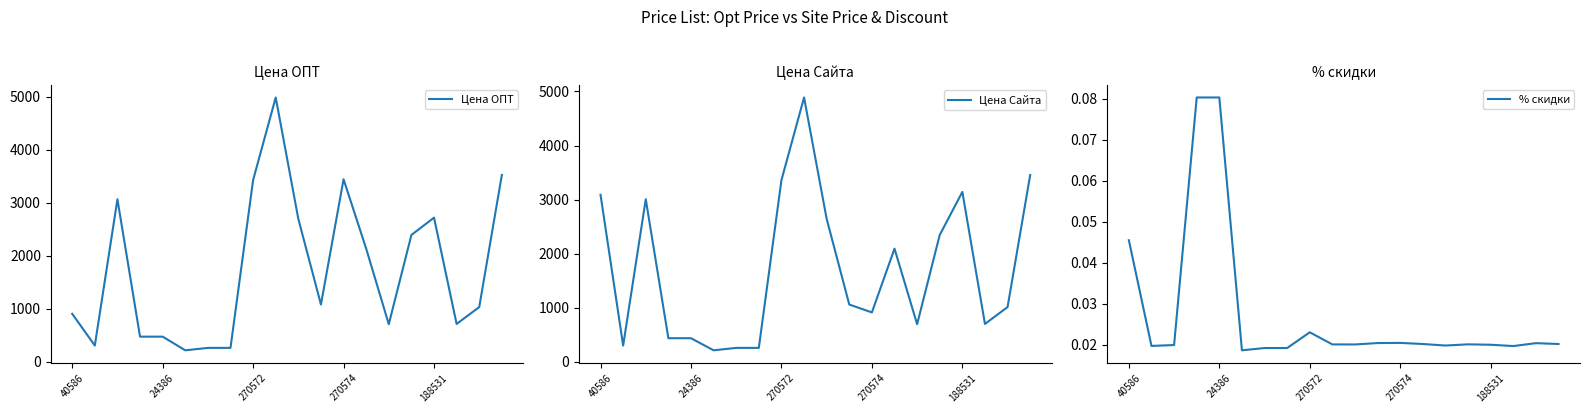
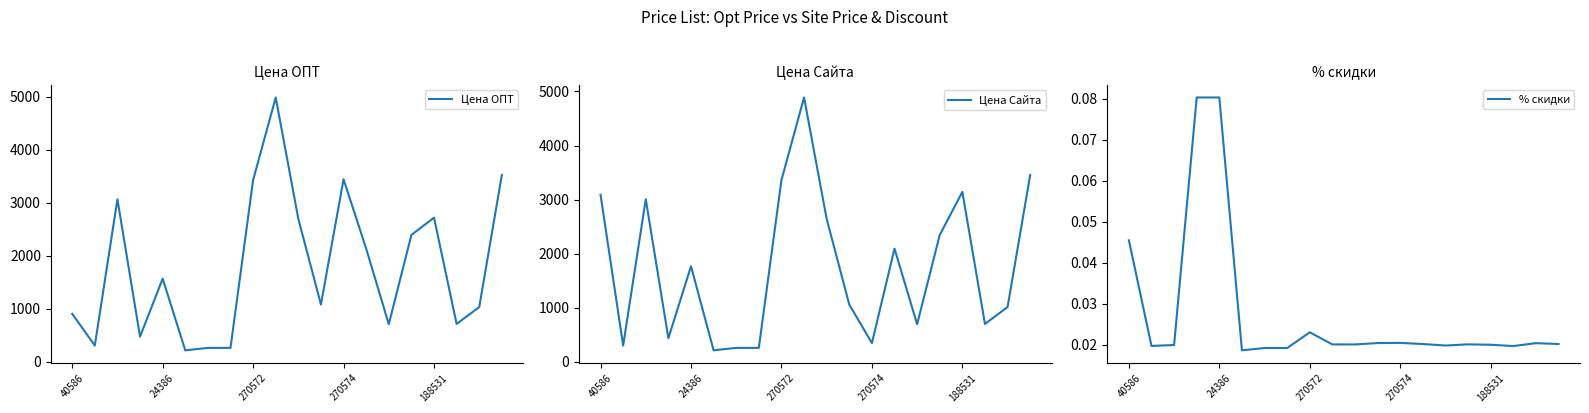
Цена ОПТ, 24386: 500 -> 1600
Цена Сайта, 24386: 400 -> 1800
Цена Сайта, 270574: 900 -> 300
